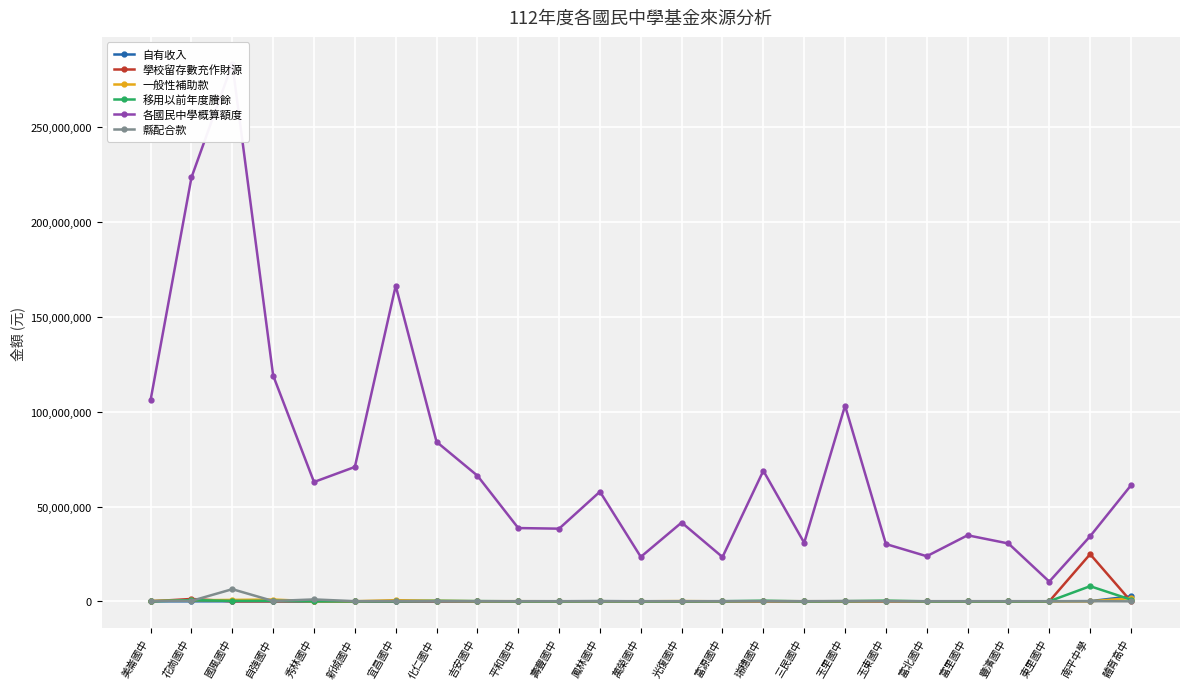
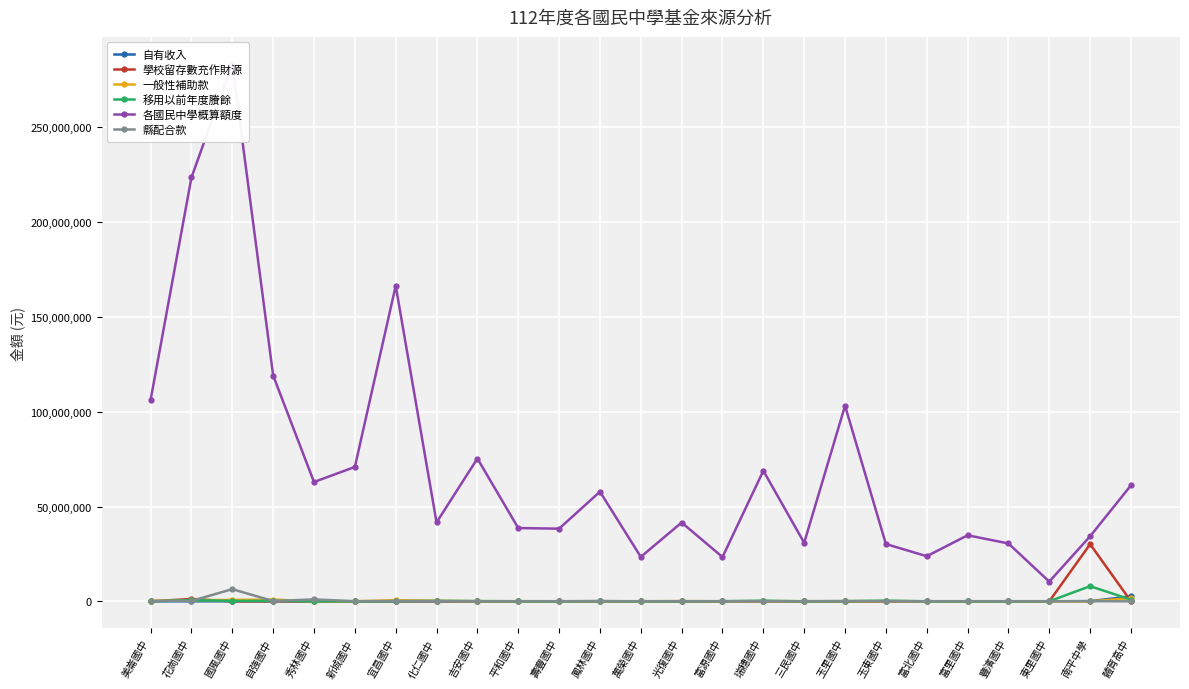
各國民中學概算額度, 化仁國中: 84,000,000 -> 42,000,000
各國民中學概算額度, 吉安國中: 66,000,000 -> 75,000,000
學校留存數充作財源, 南平中學: 25,000,000 -> 30,000,000
